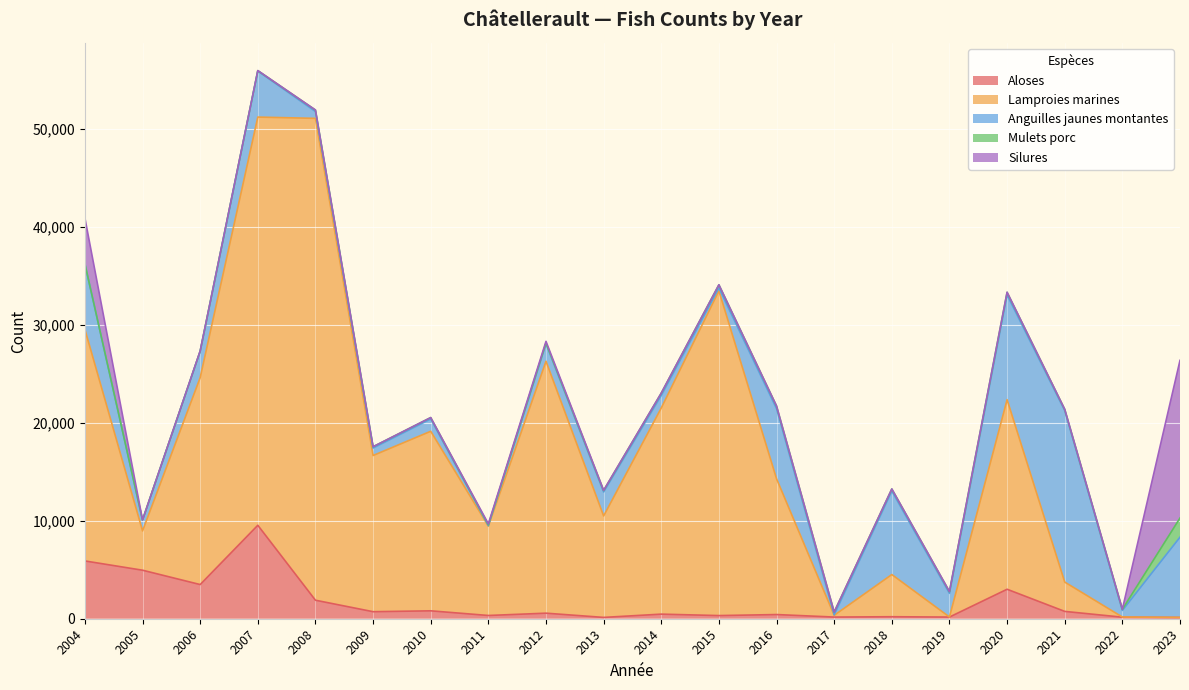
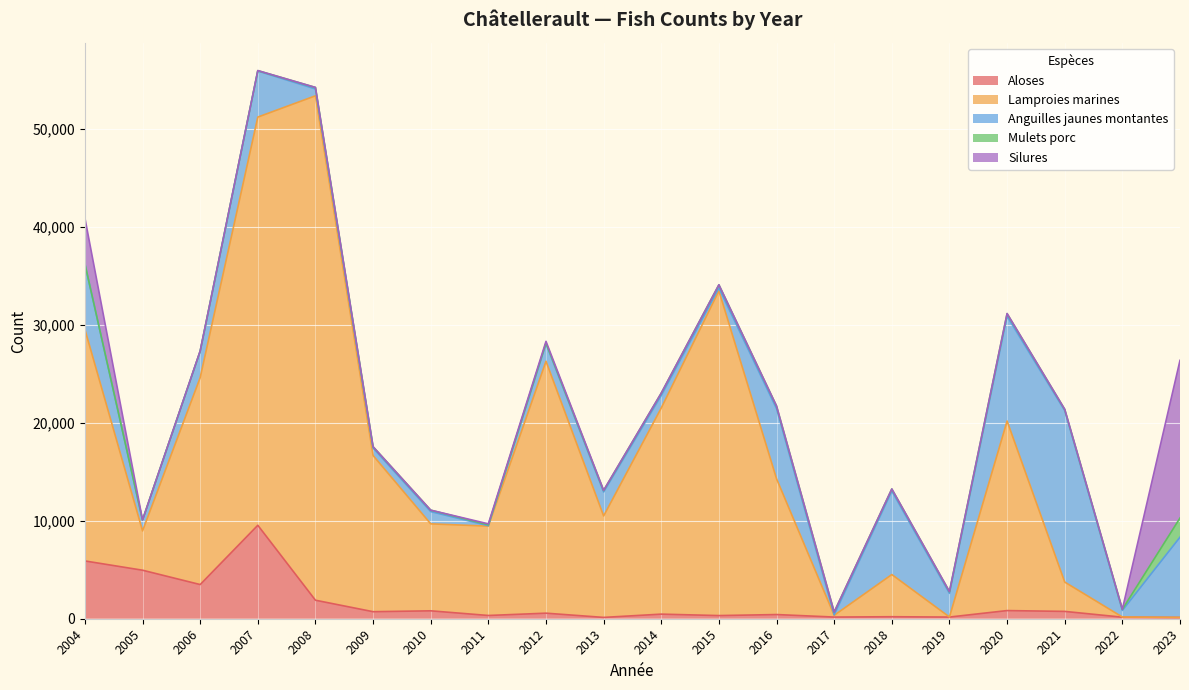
Lamproies marines, 2008: 49,000 -> 51,000
Lamproies marines, 2010: 18,000 -> 9,000
Aloses, 2020: 3,000 -> 1,000
